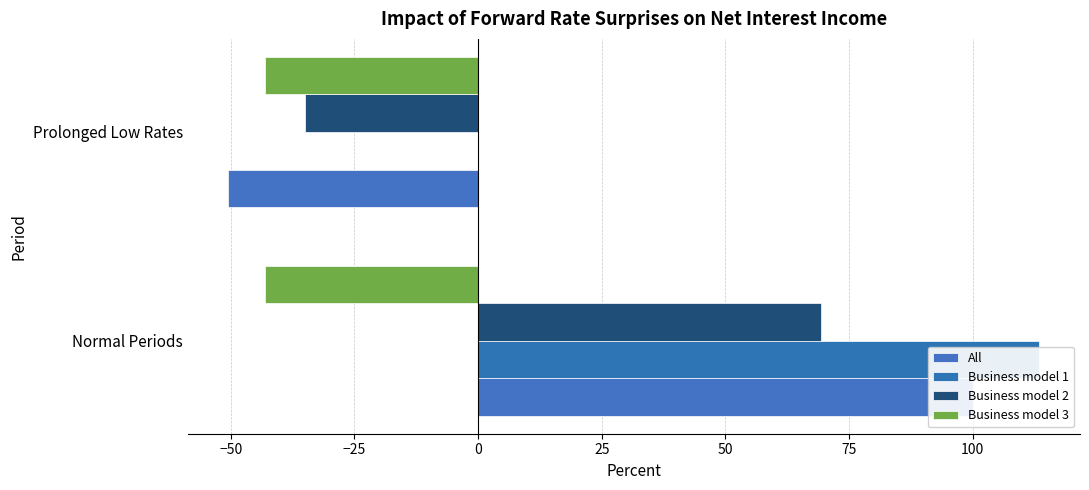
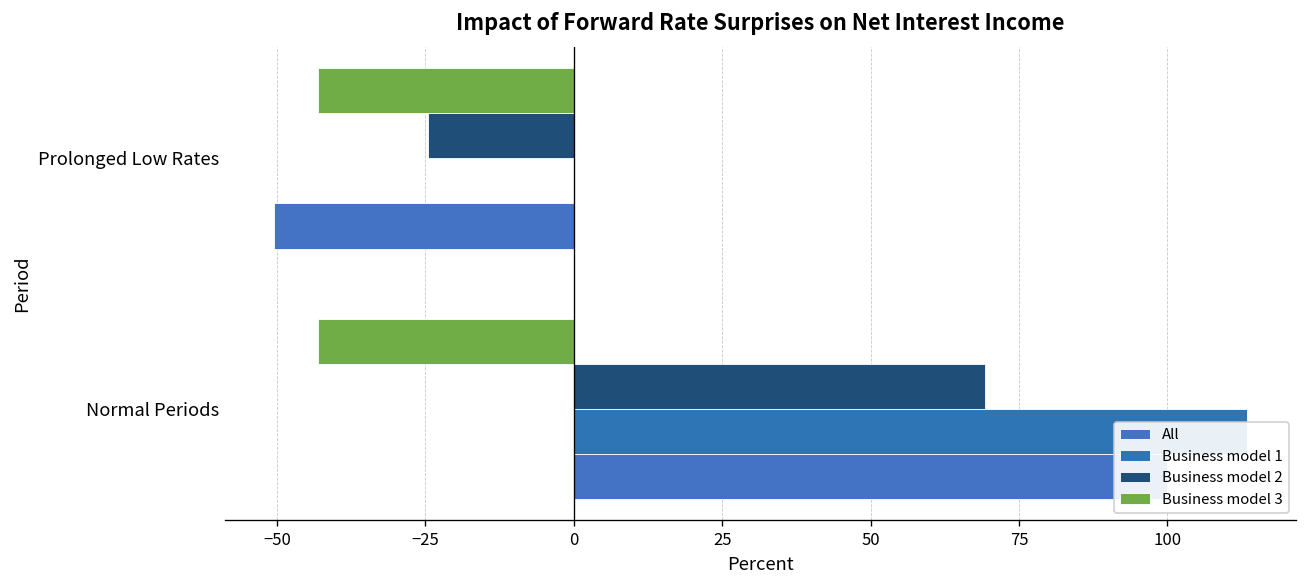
Business model 2, Prolonged Low Rates: -35 -> -25
